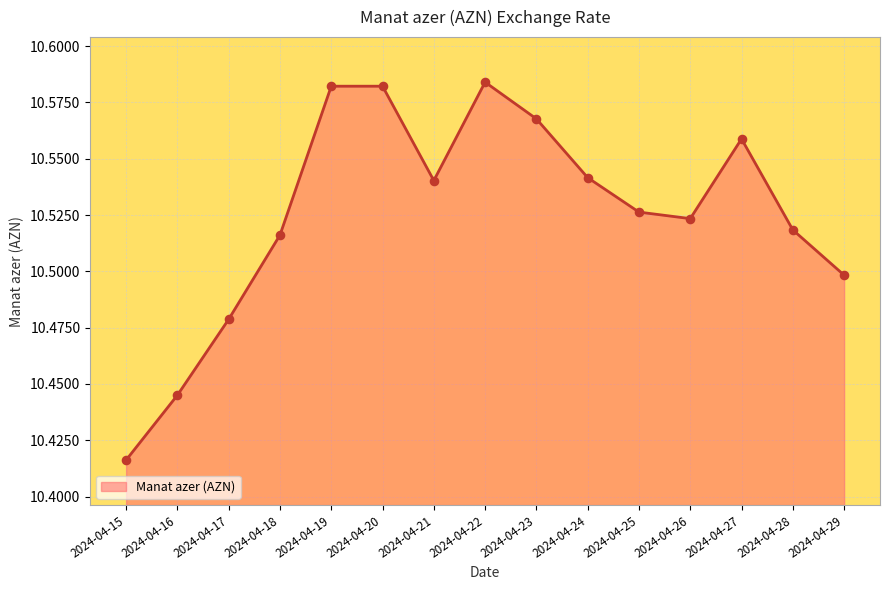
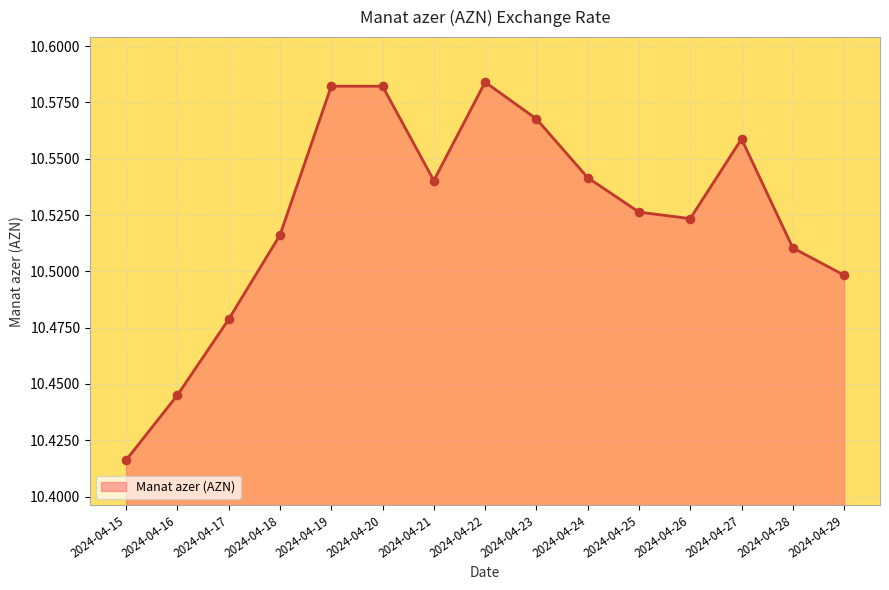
2024-04-28: 10.518 -> 10.510
